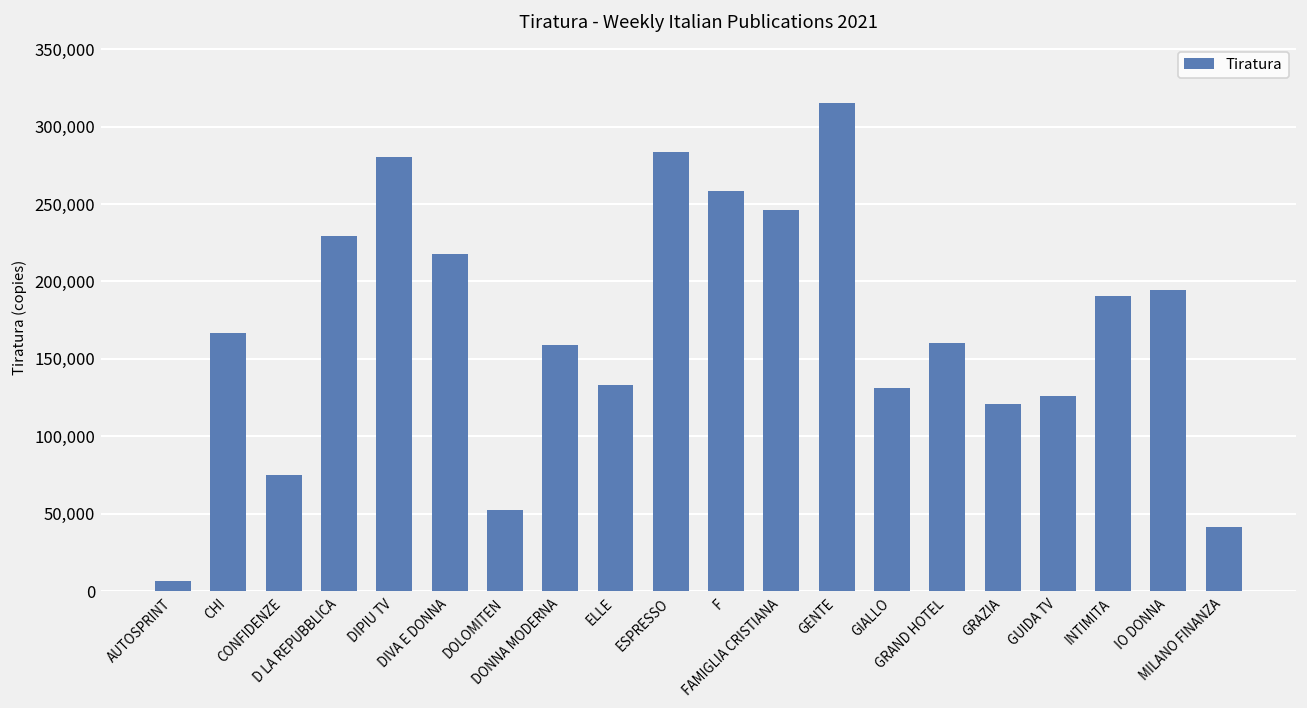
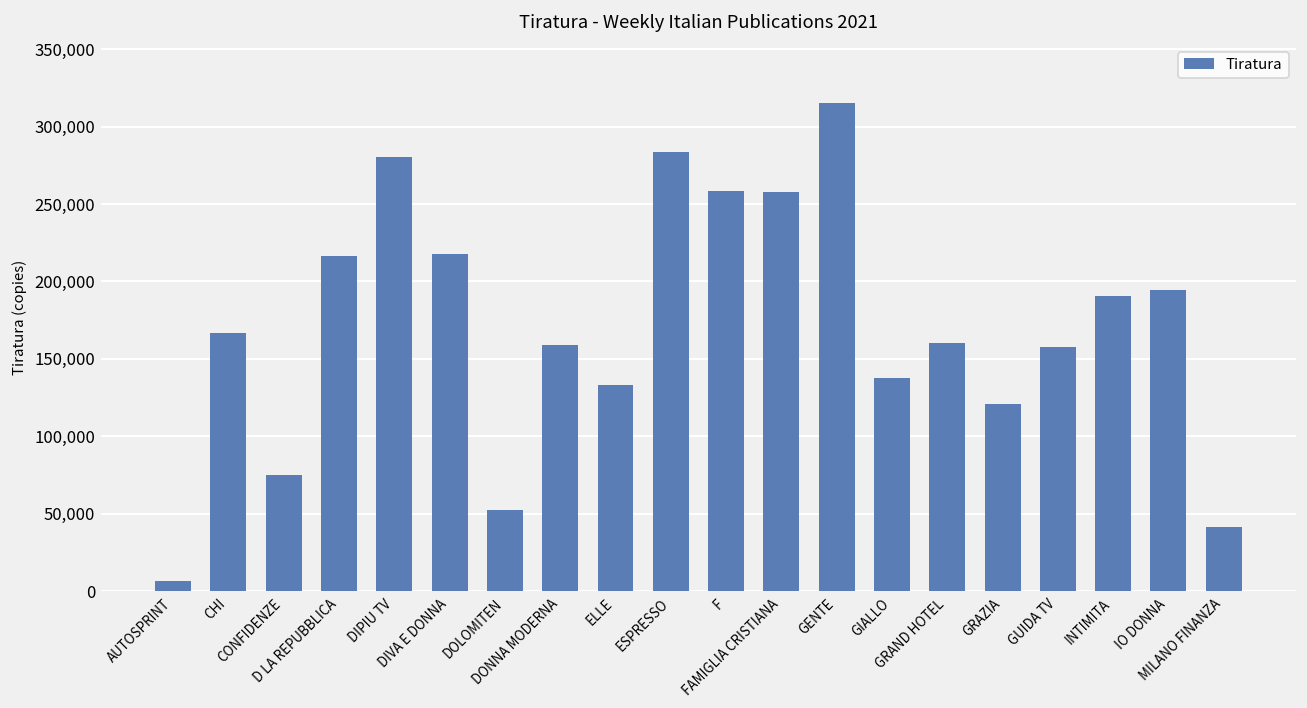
D LA REPUBBLICA: 230,000 -> 216,000
FAMIGLIA CRISTIANA: 246,000 -> 258,000
GIALLO: 131,000 -> 138,000
GUIDA TV: 126,000 -> 158,000
